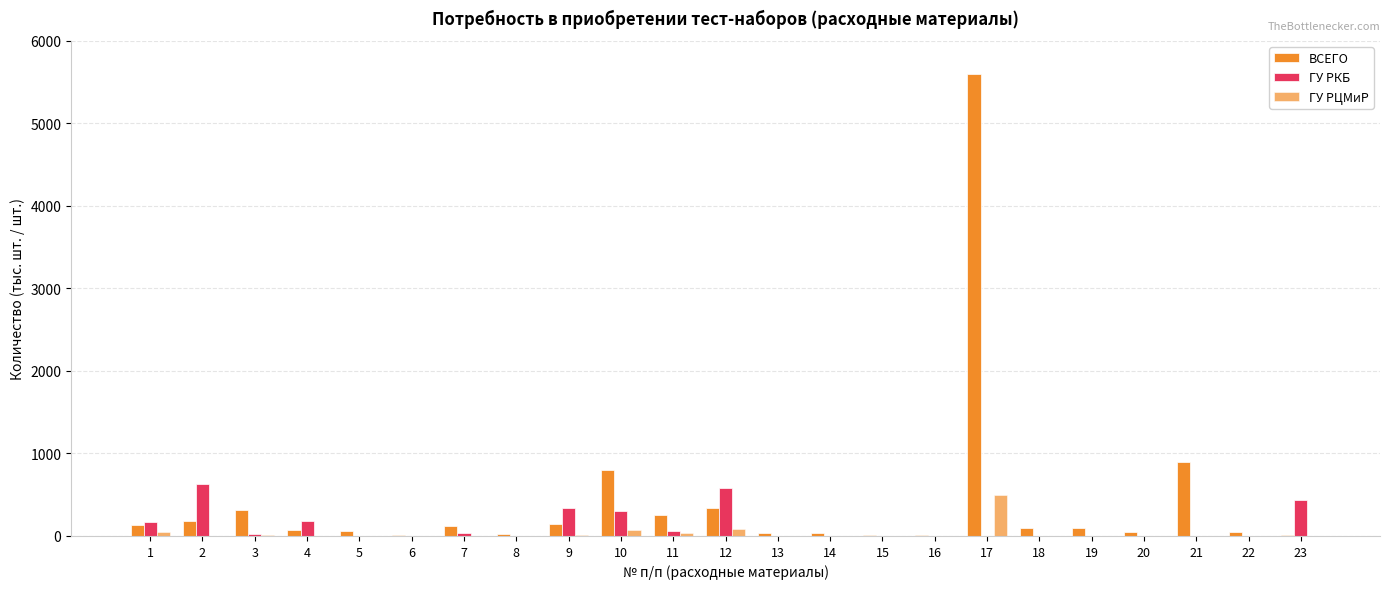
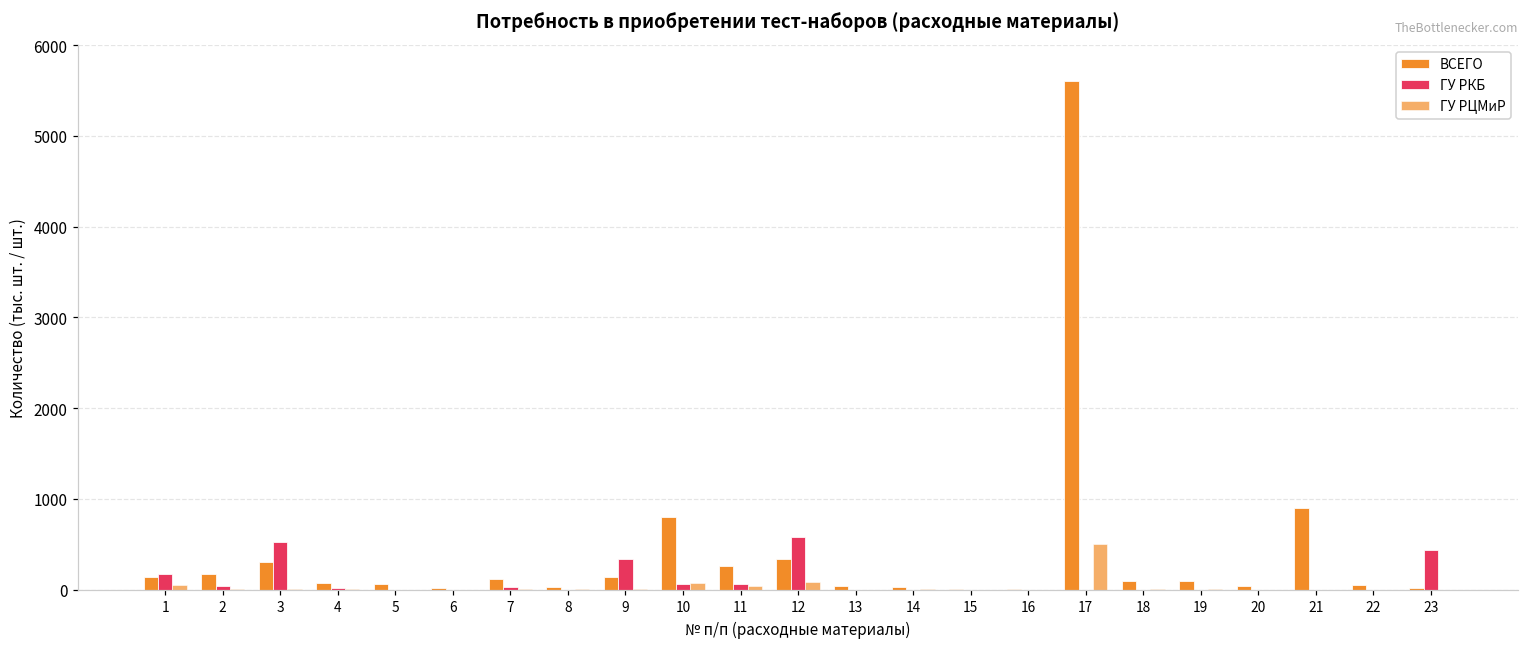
ГУ РКБ, 2: 600 -> 0
ГУ РКБ, 3: 0 -> 500
ГУ РКБ, 4: 200 -> 0
ГУ РКБ, 10: 300 -> 100
